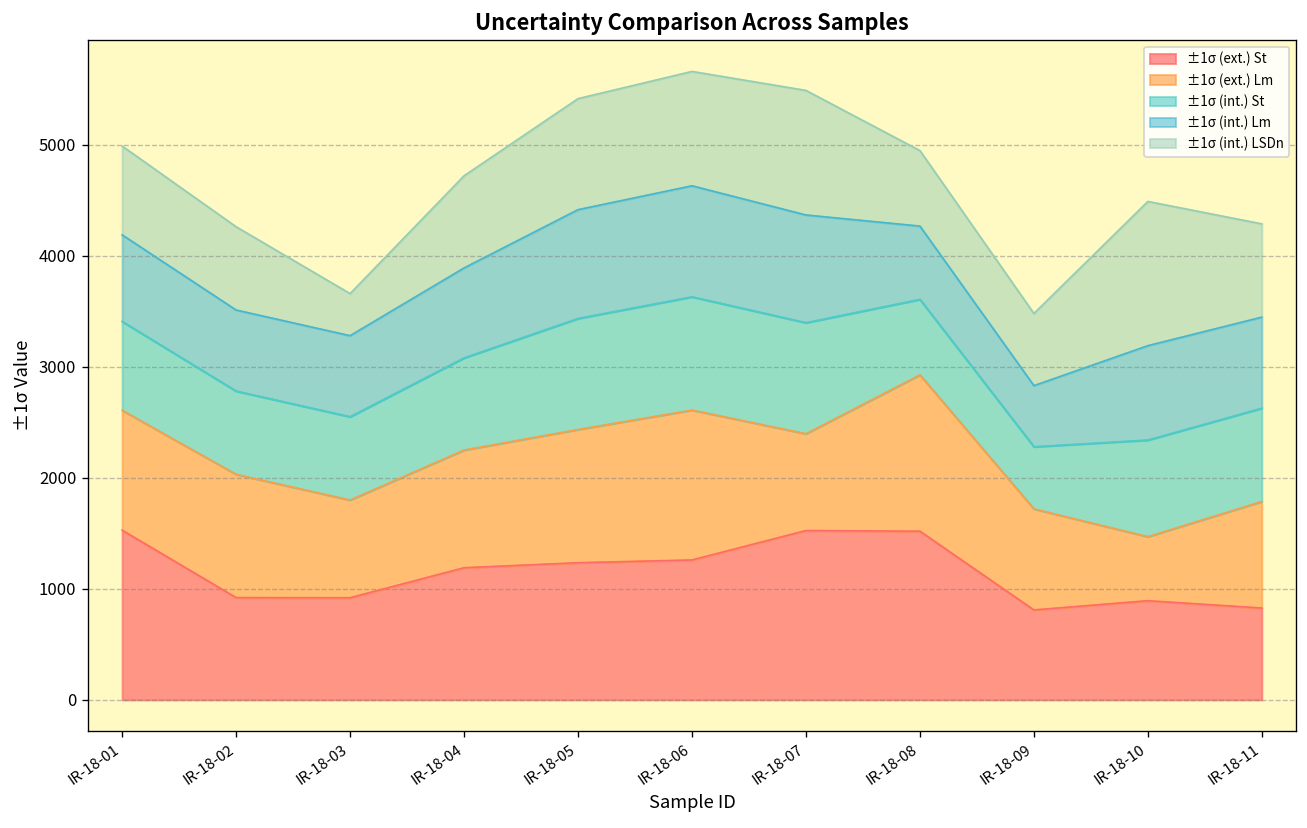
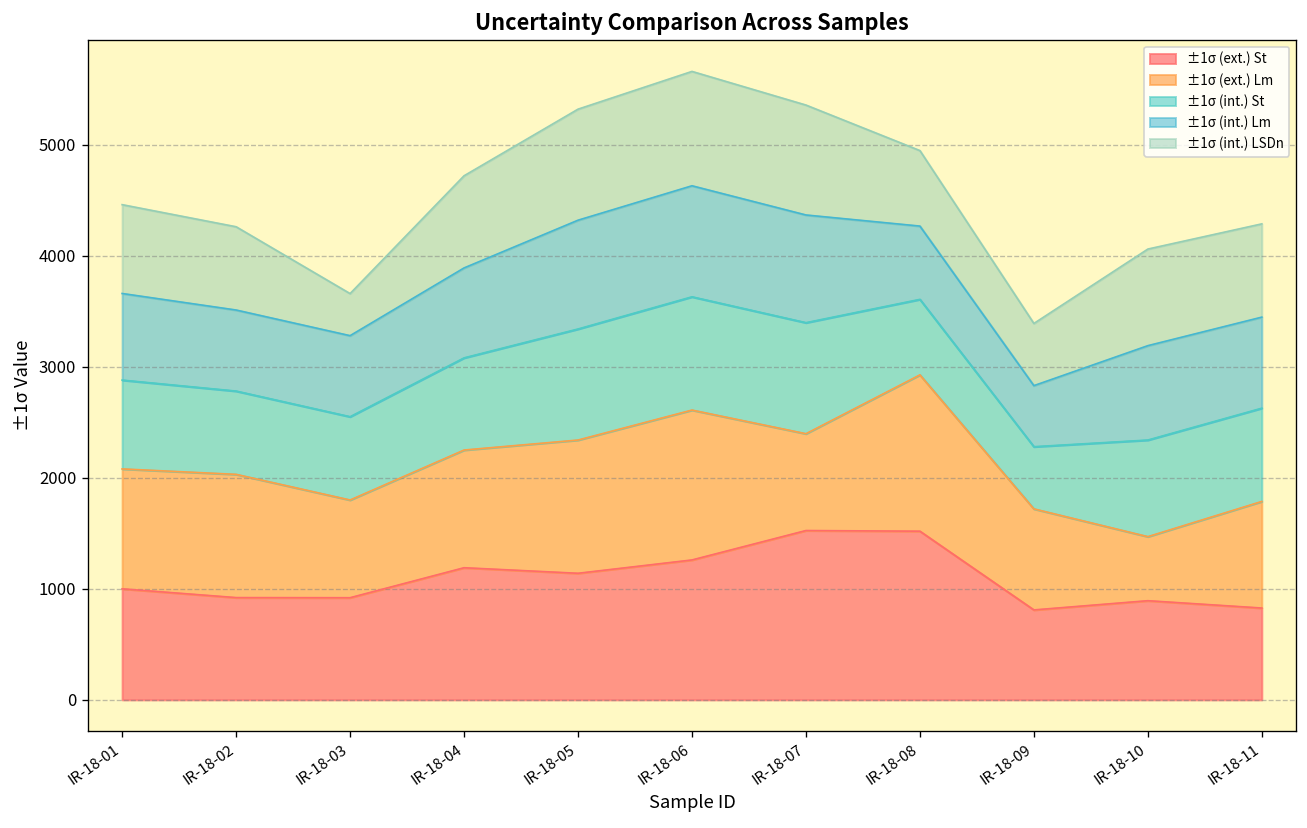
±1σ (ext.) St, IR-18-01: 1500 -> 1000
±1σ (ext.) St, IR-18-05: 1200 -> 1100
±1σ (int.) LSDn, IR-18-07: 1100 -> 1000
±1σ (int.) LSDn, IR-18-09: 700 -> 600
±1σ (int.) LSDn, IR-18-10: 1300 -> 900
